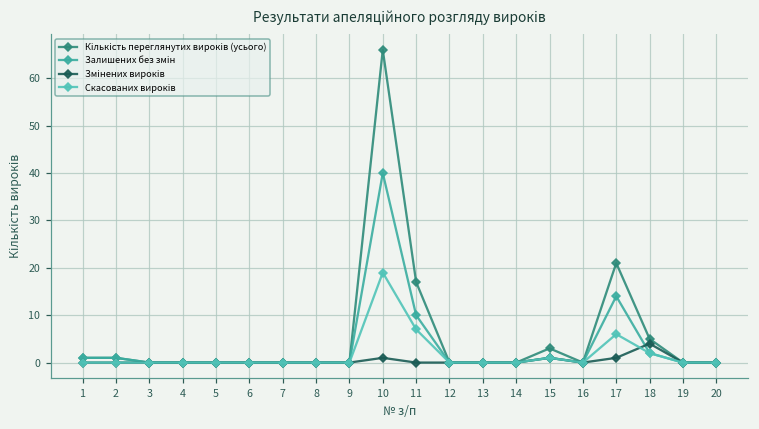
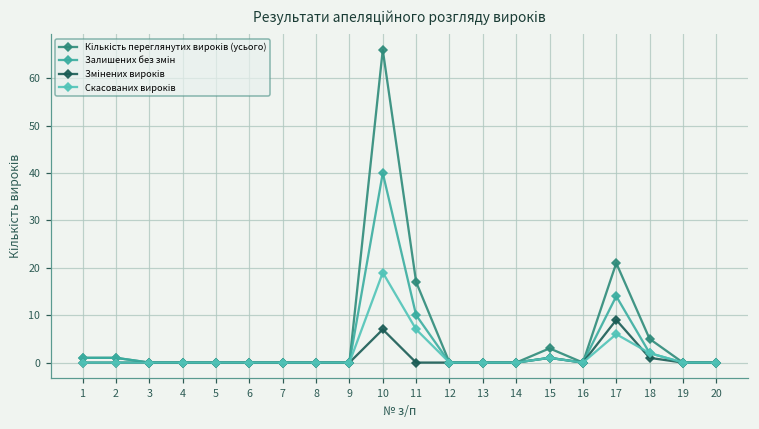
Змінених вироків, 10: 1 -> 7
Змінених вироків, 17: 1 -> 9
Змінених вироків, 18: 4 -> 1
